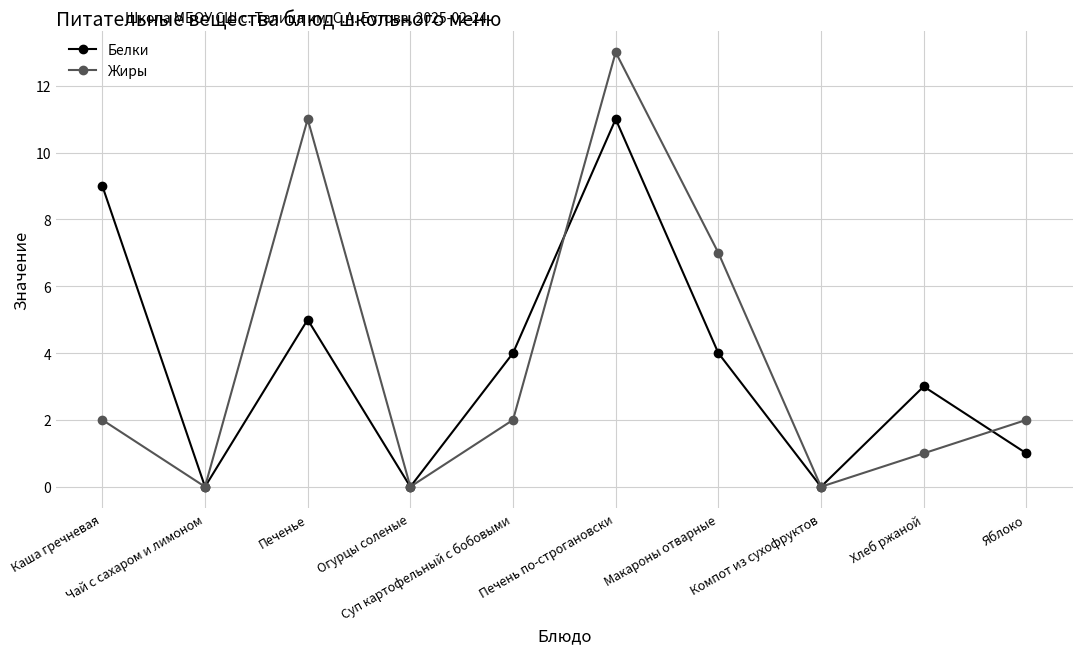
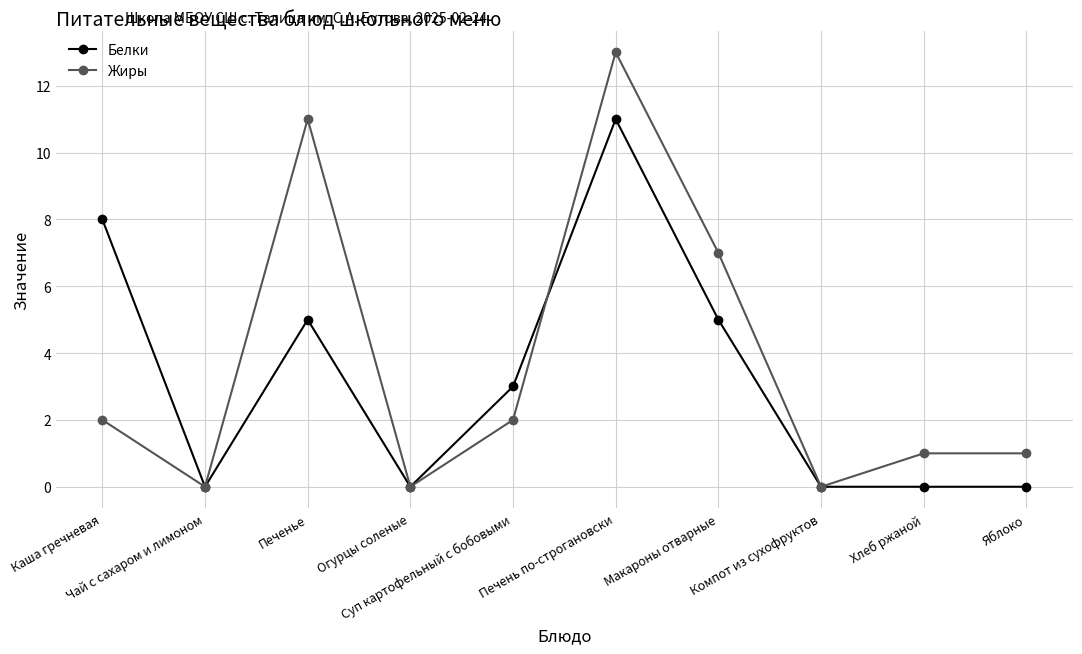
Белки, Каша гречневая: 9 -> 8
Белки, Суп картофельный с бобовыми: 4 -> 3
Белки, Макароны отварные: 4 -> 5
Белки, Хлеб ржаной: 3 -> 0
Белки, Яблоко: 1 -> 0
Жиры, Яблоко: 2 -> 1
